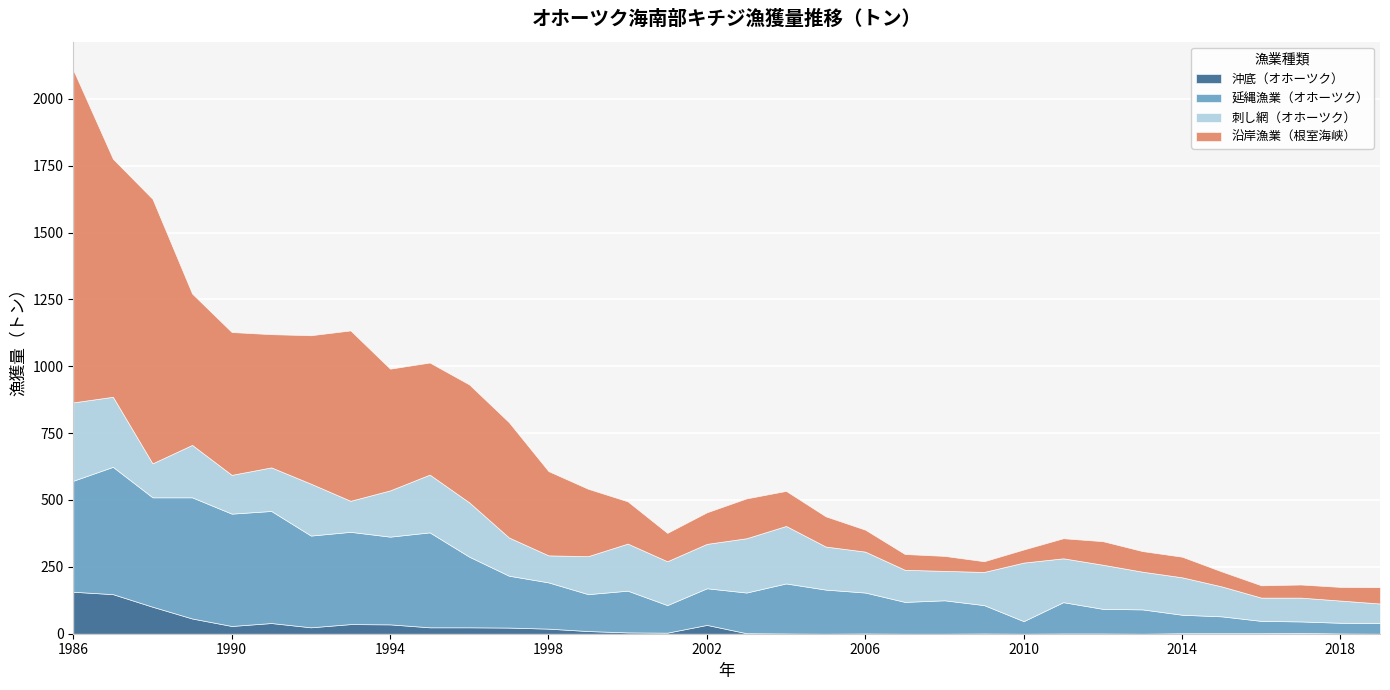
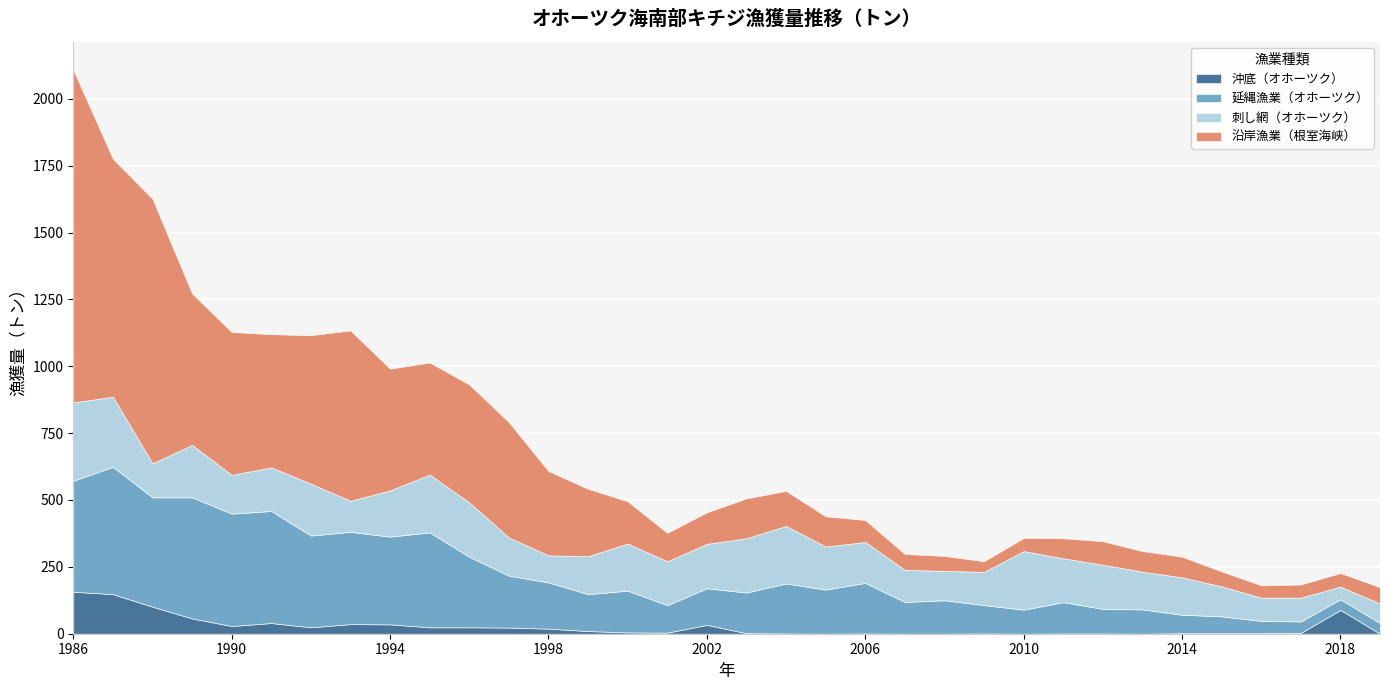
延縄漁業（オホーツク）, 2006: 150 -> 190
延縄漁業（オホーツク）, 2010: 50 -> 90
沖底（オホーツク）, 2018: 0 -> 90
刺し網（オホーツク）, 2018: 80 -> 50
